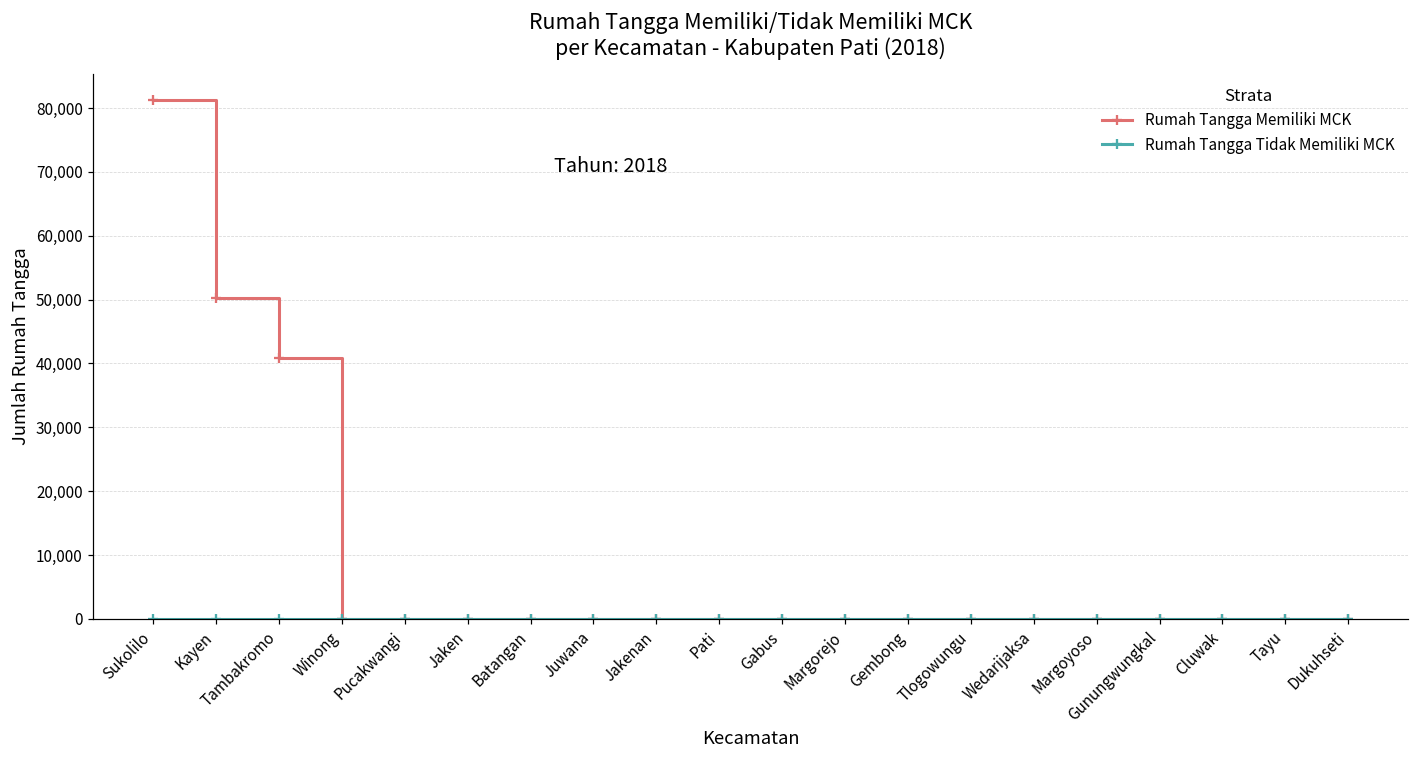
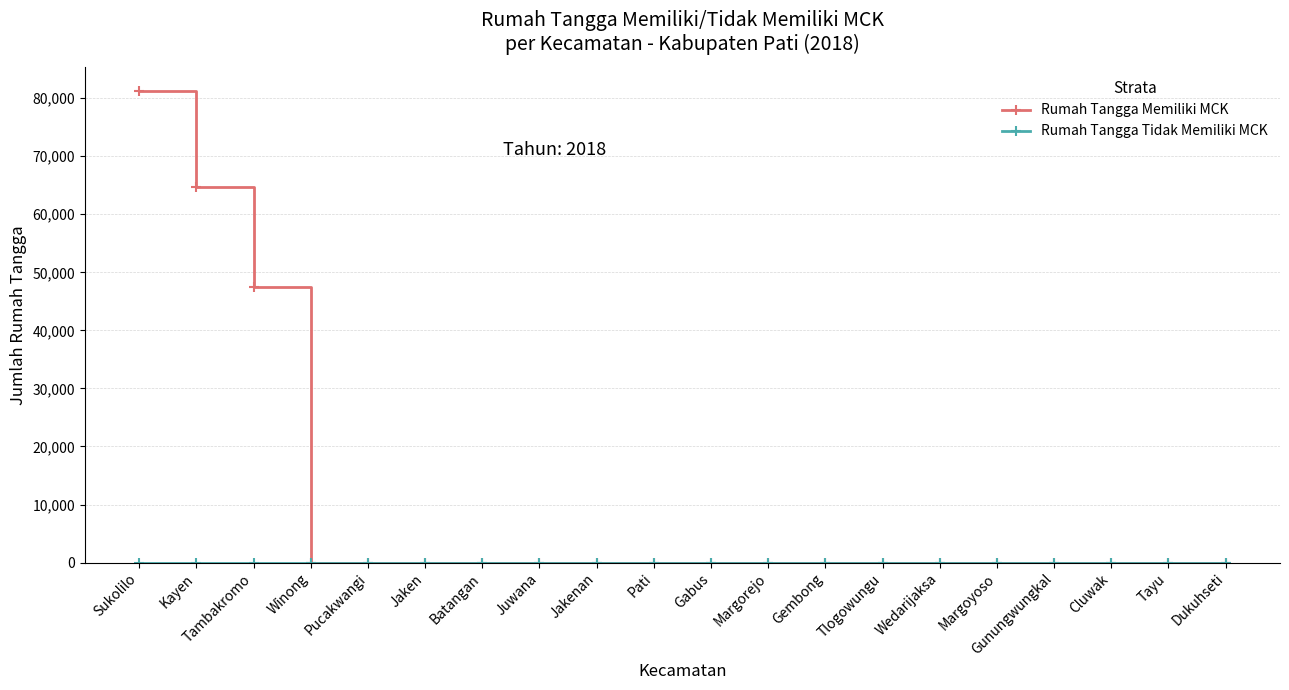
Rumah Tangga Memiliki MCK, Kayen: 50,000 -> 65,000
Rumah Tangga Memiliki MCK, Tambakromo: 41,000 -> 48,000
